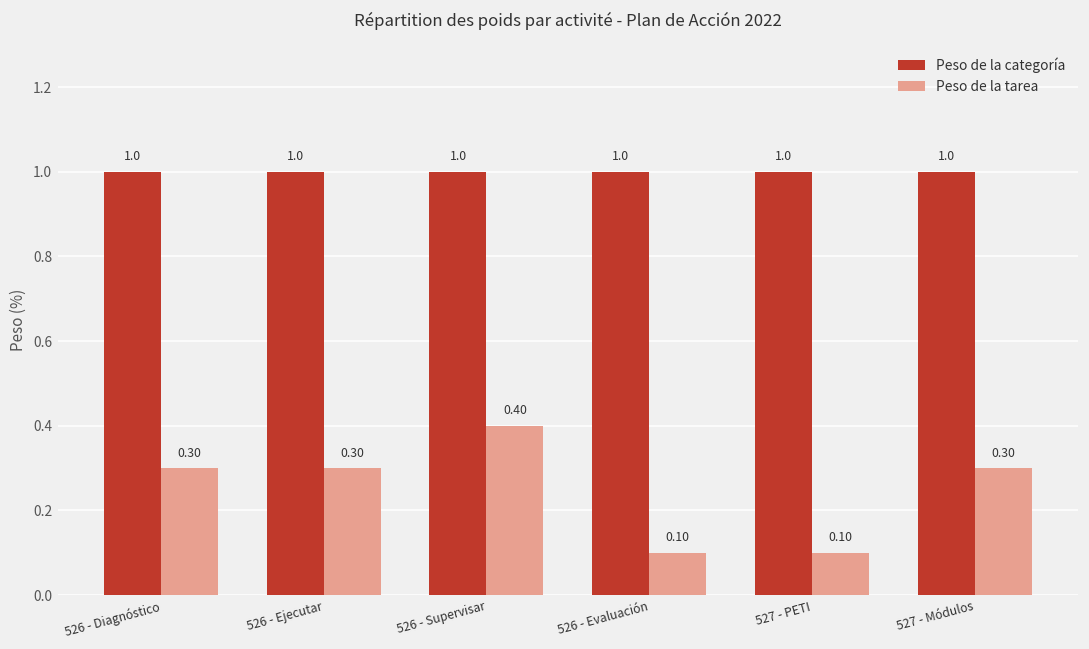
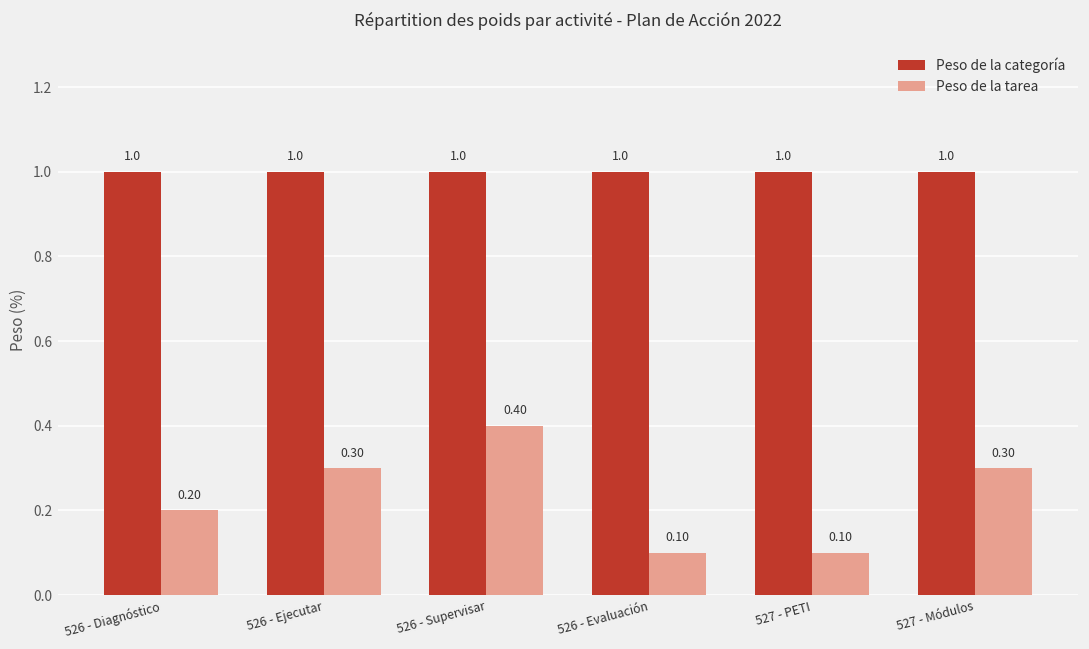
Peso de la tarea, 526 - Diagnóstico: 0.30 -> 0.20
